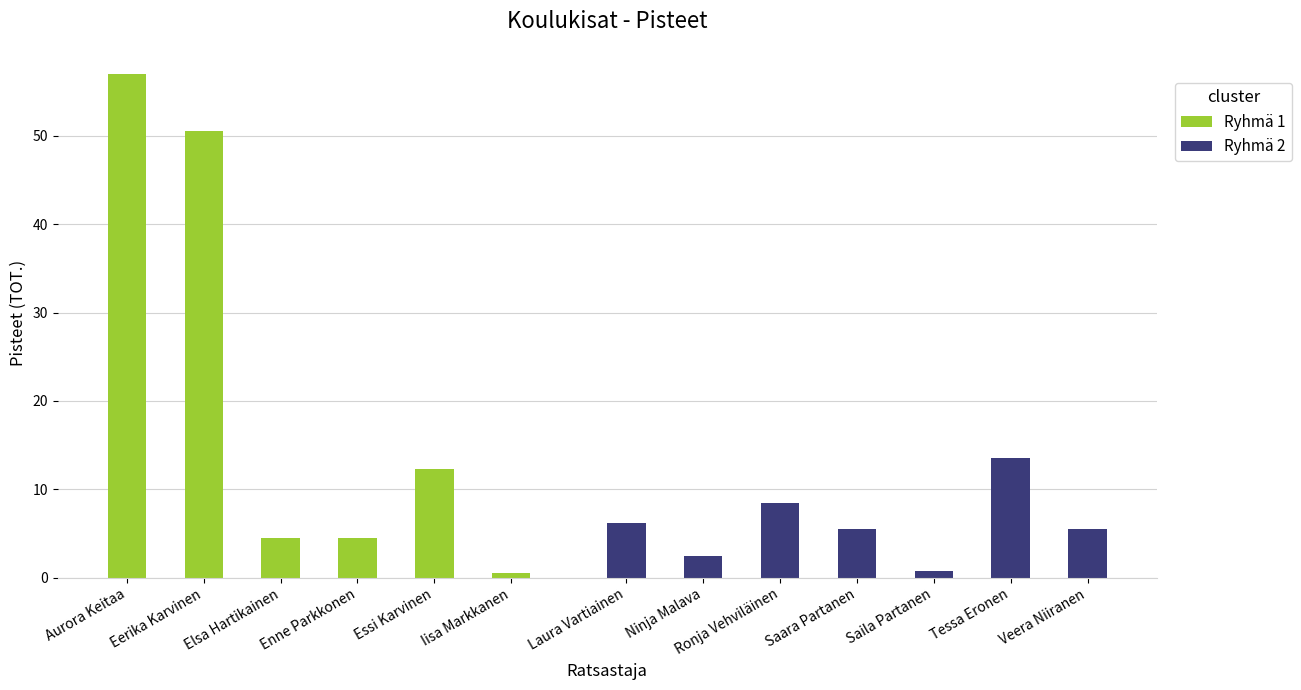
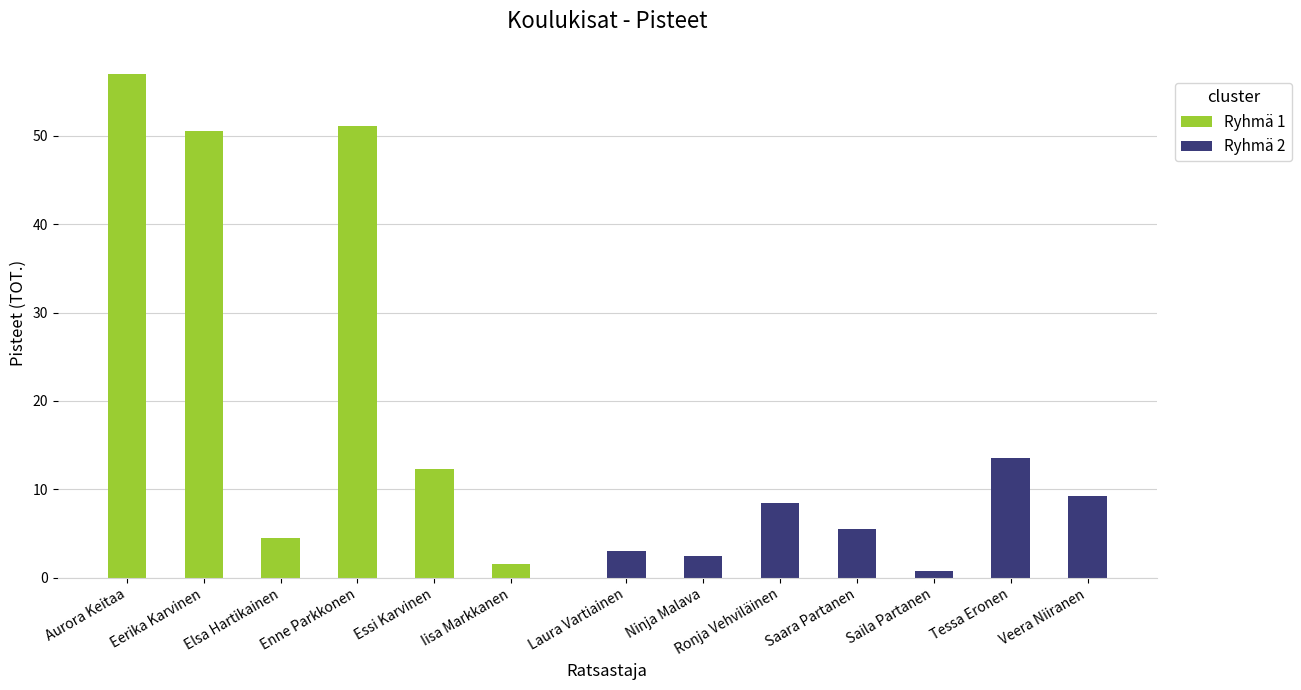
Ryhmä 1, Enne Parkkonen: 5 -> 51
Ryhmä 1, Iisa Markkanen: 1 -> 2
Ryhmä 2, Laura Vartiainen: 6 -> 3
Ryhmä 2, Veera Niiranen: 6 -> 9
